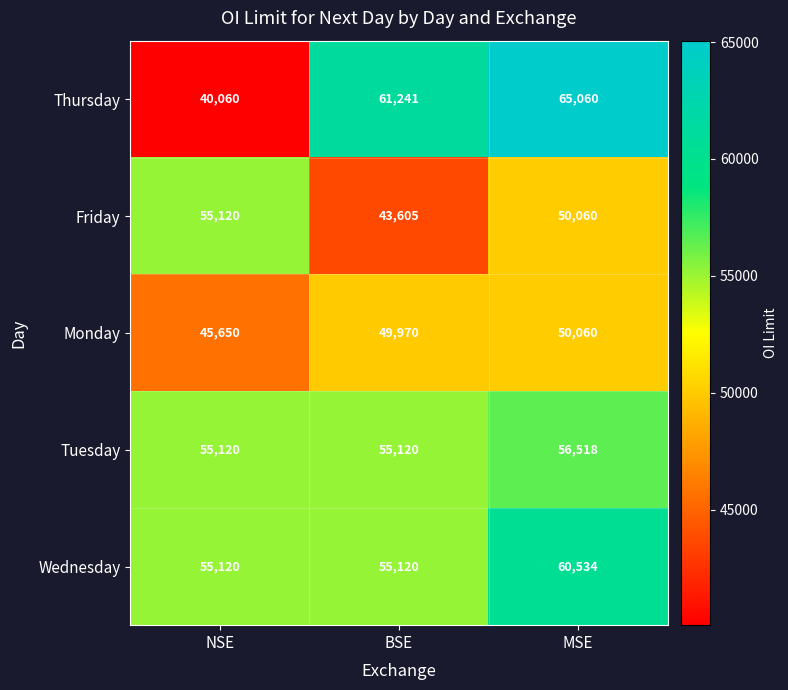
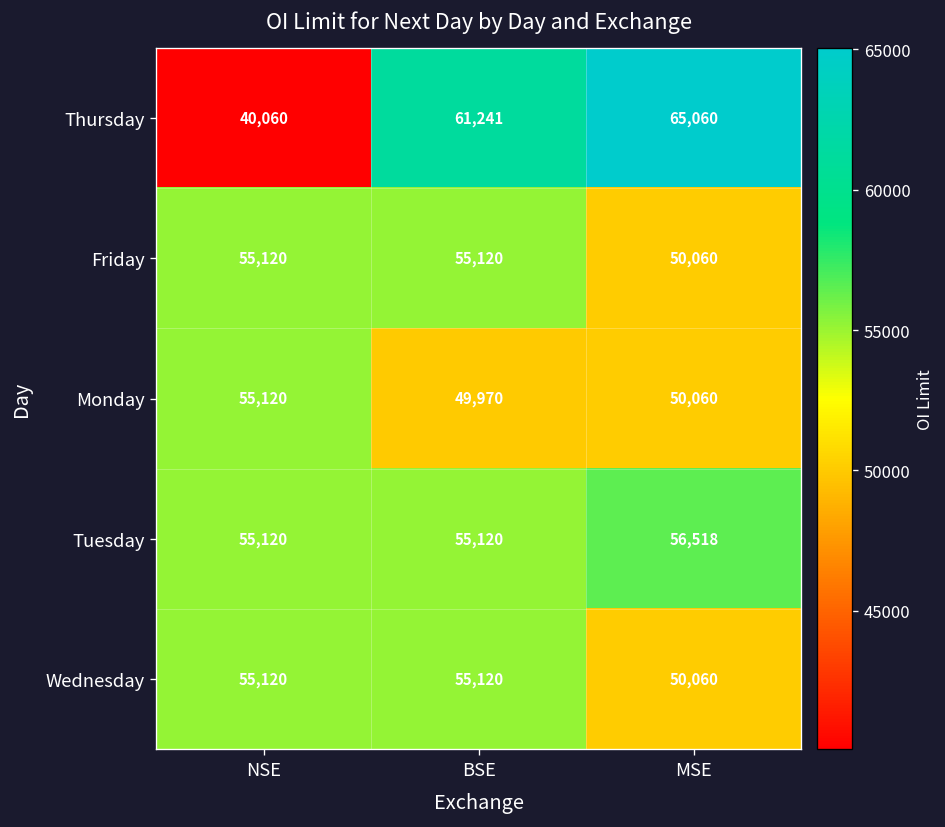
Friday, BSE: 43,605 -> 55,120
Monday, NSE: 45,650 -> 55,120
Wednesday, MSE: 60,534 -> 50,060
